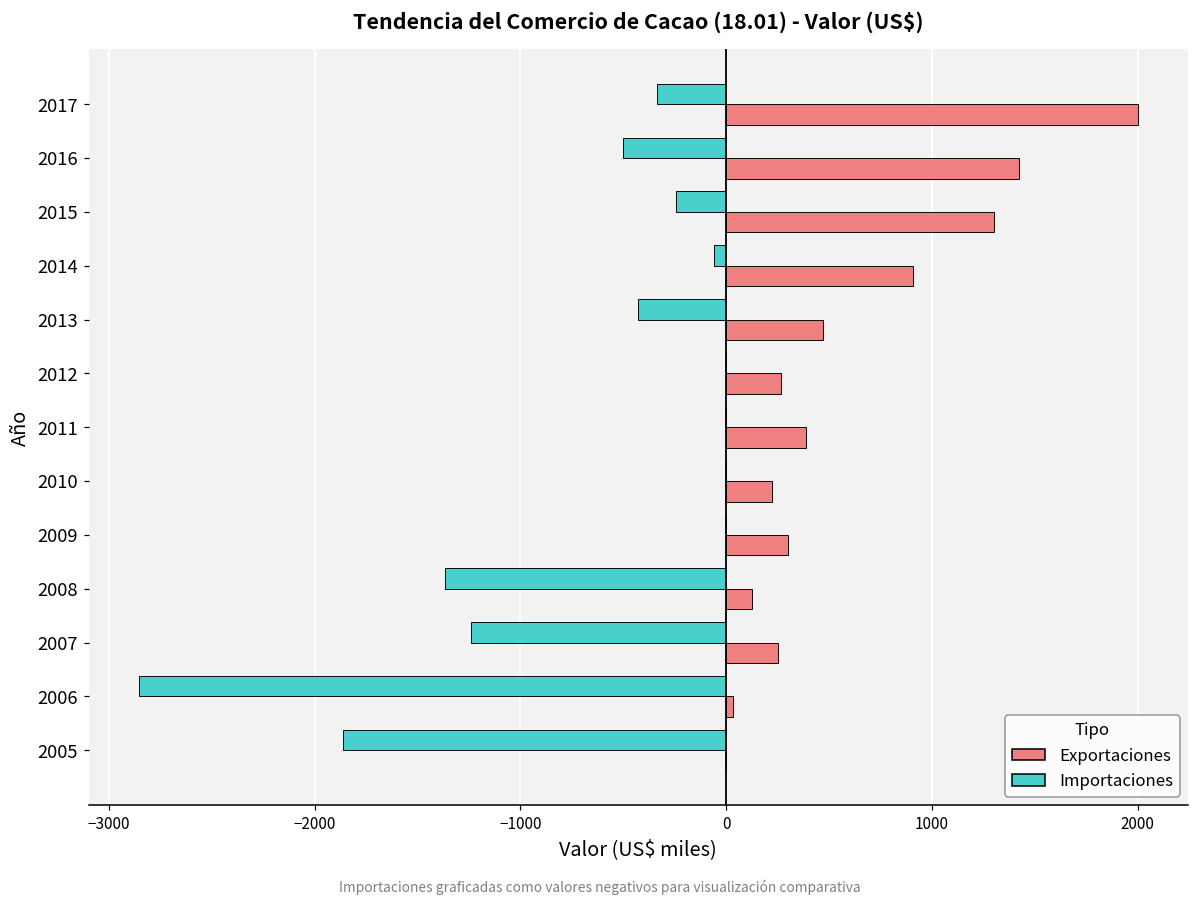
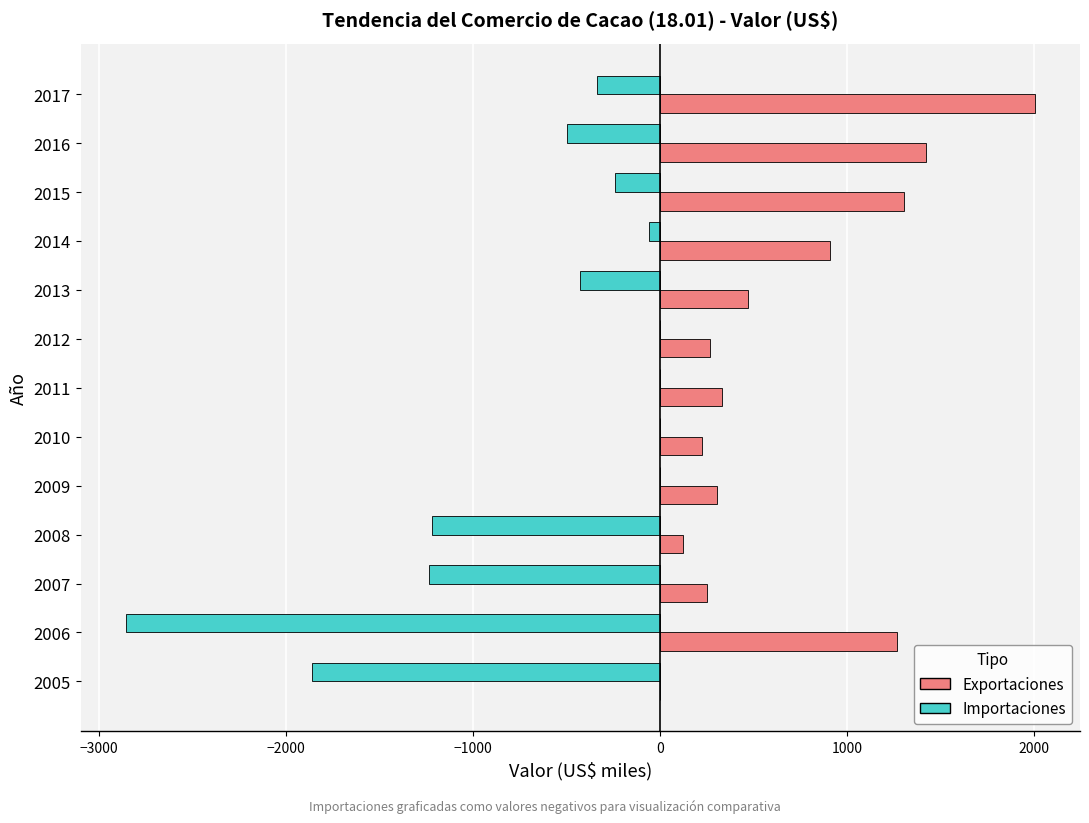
Exportaciones, 2011: 390 -> 330
Importaciones, 2008: -1370 -> -1220
Exportaciones, 2006: 30 -> 1270
